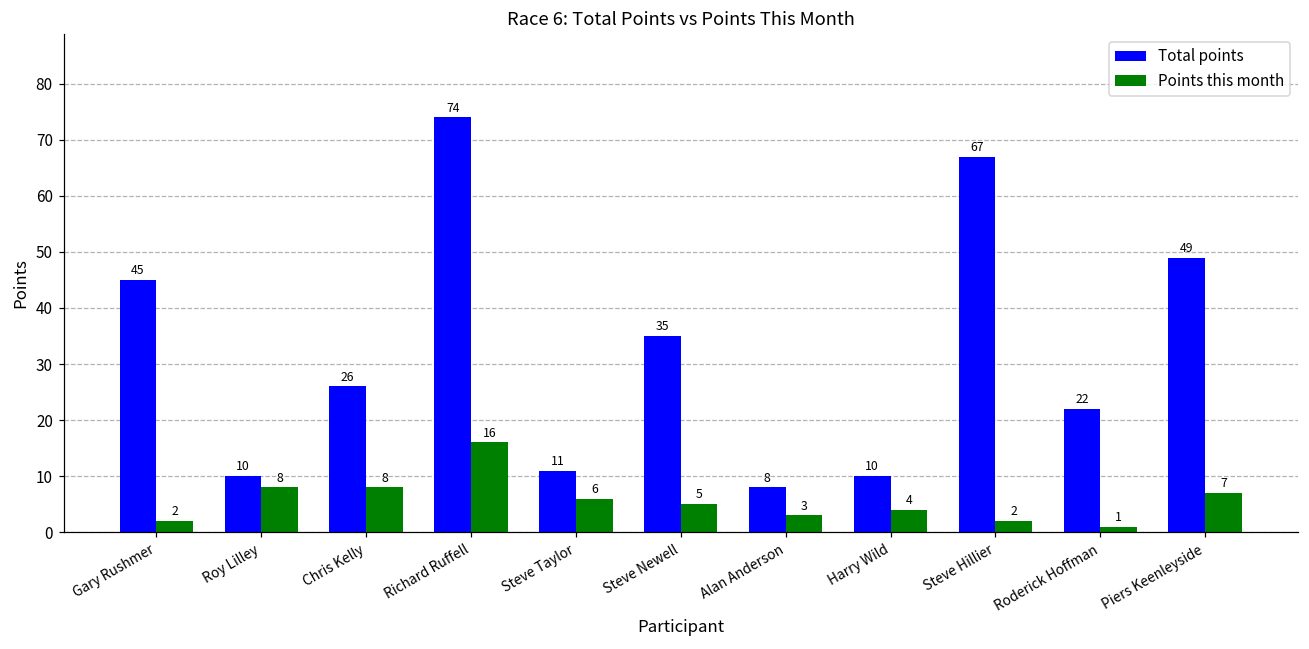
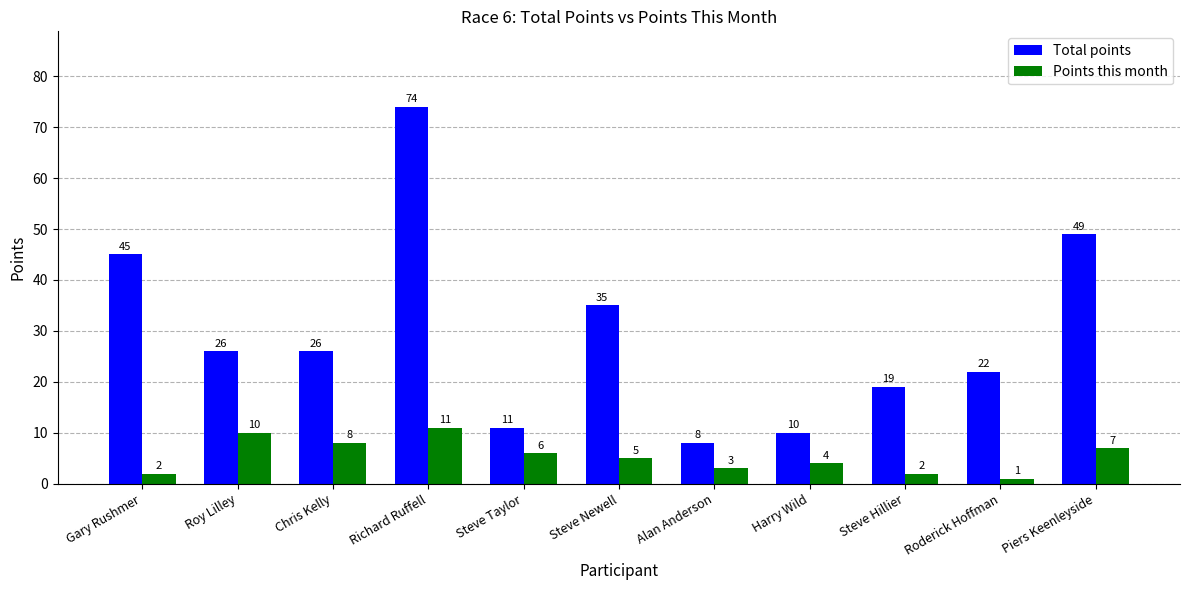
Total points, Roy Lilley: 10 -> 26
Points this month, Roy Lilley: 8 -> 10
Points this month, Richard Ruffell: 16 -> 11
Total points, Steve Hillier: 67 -> 19
